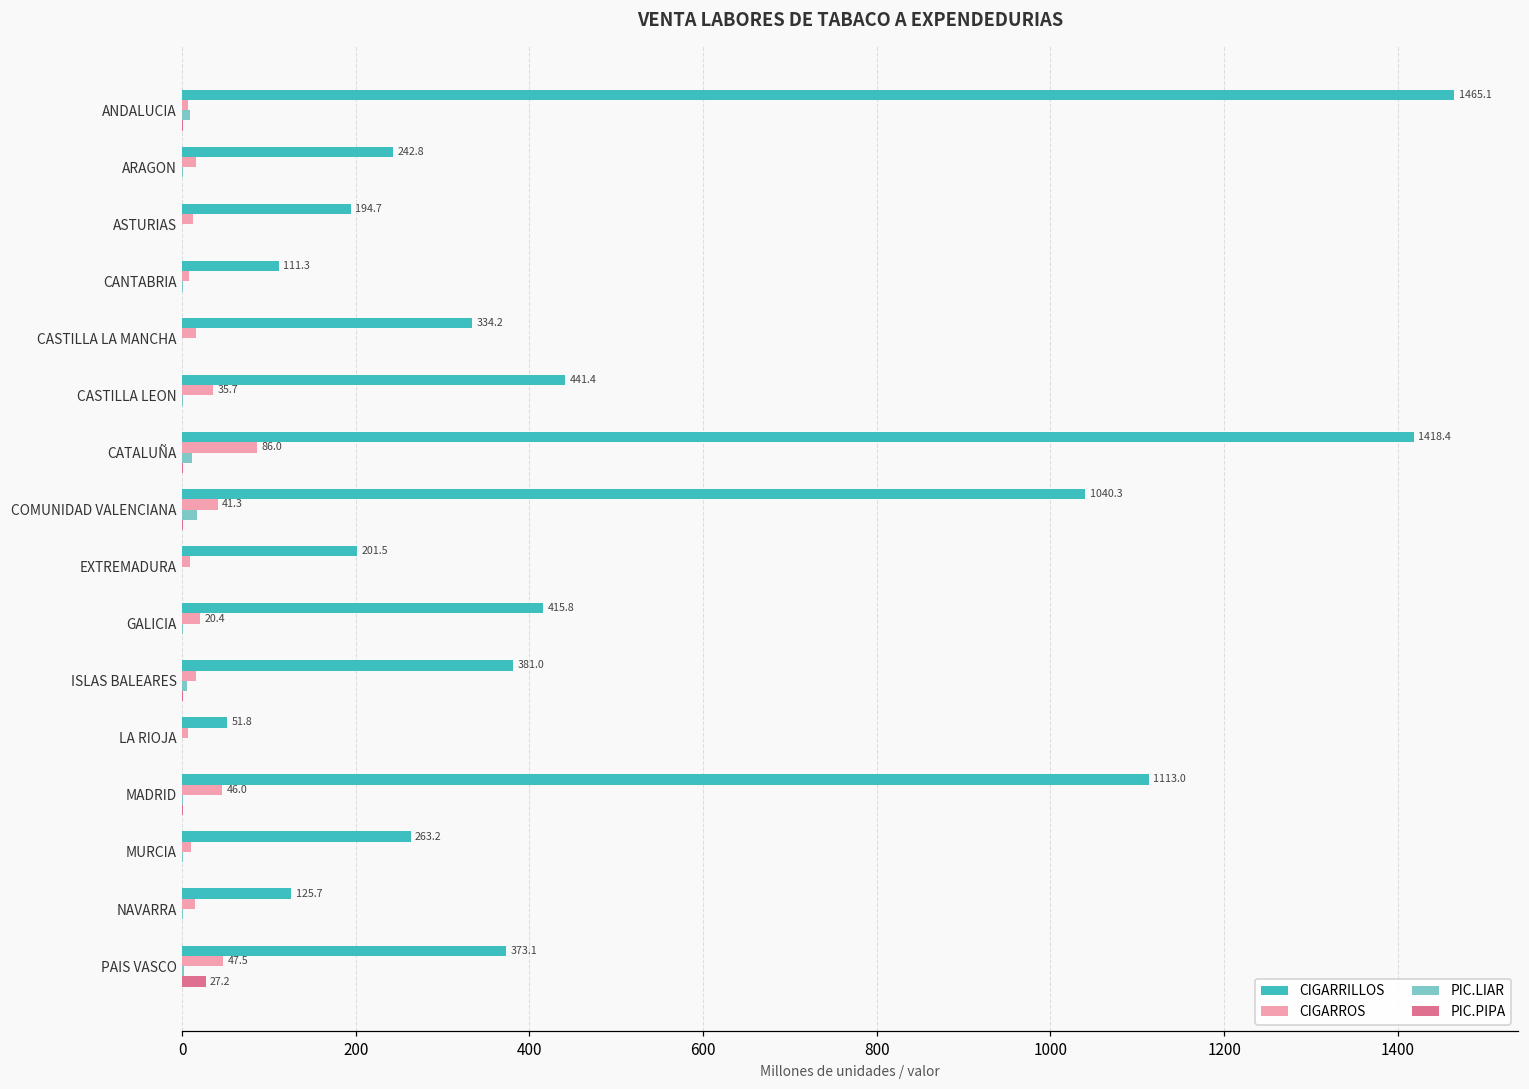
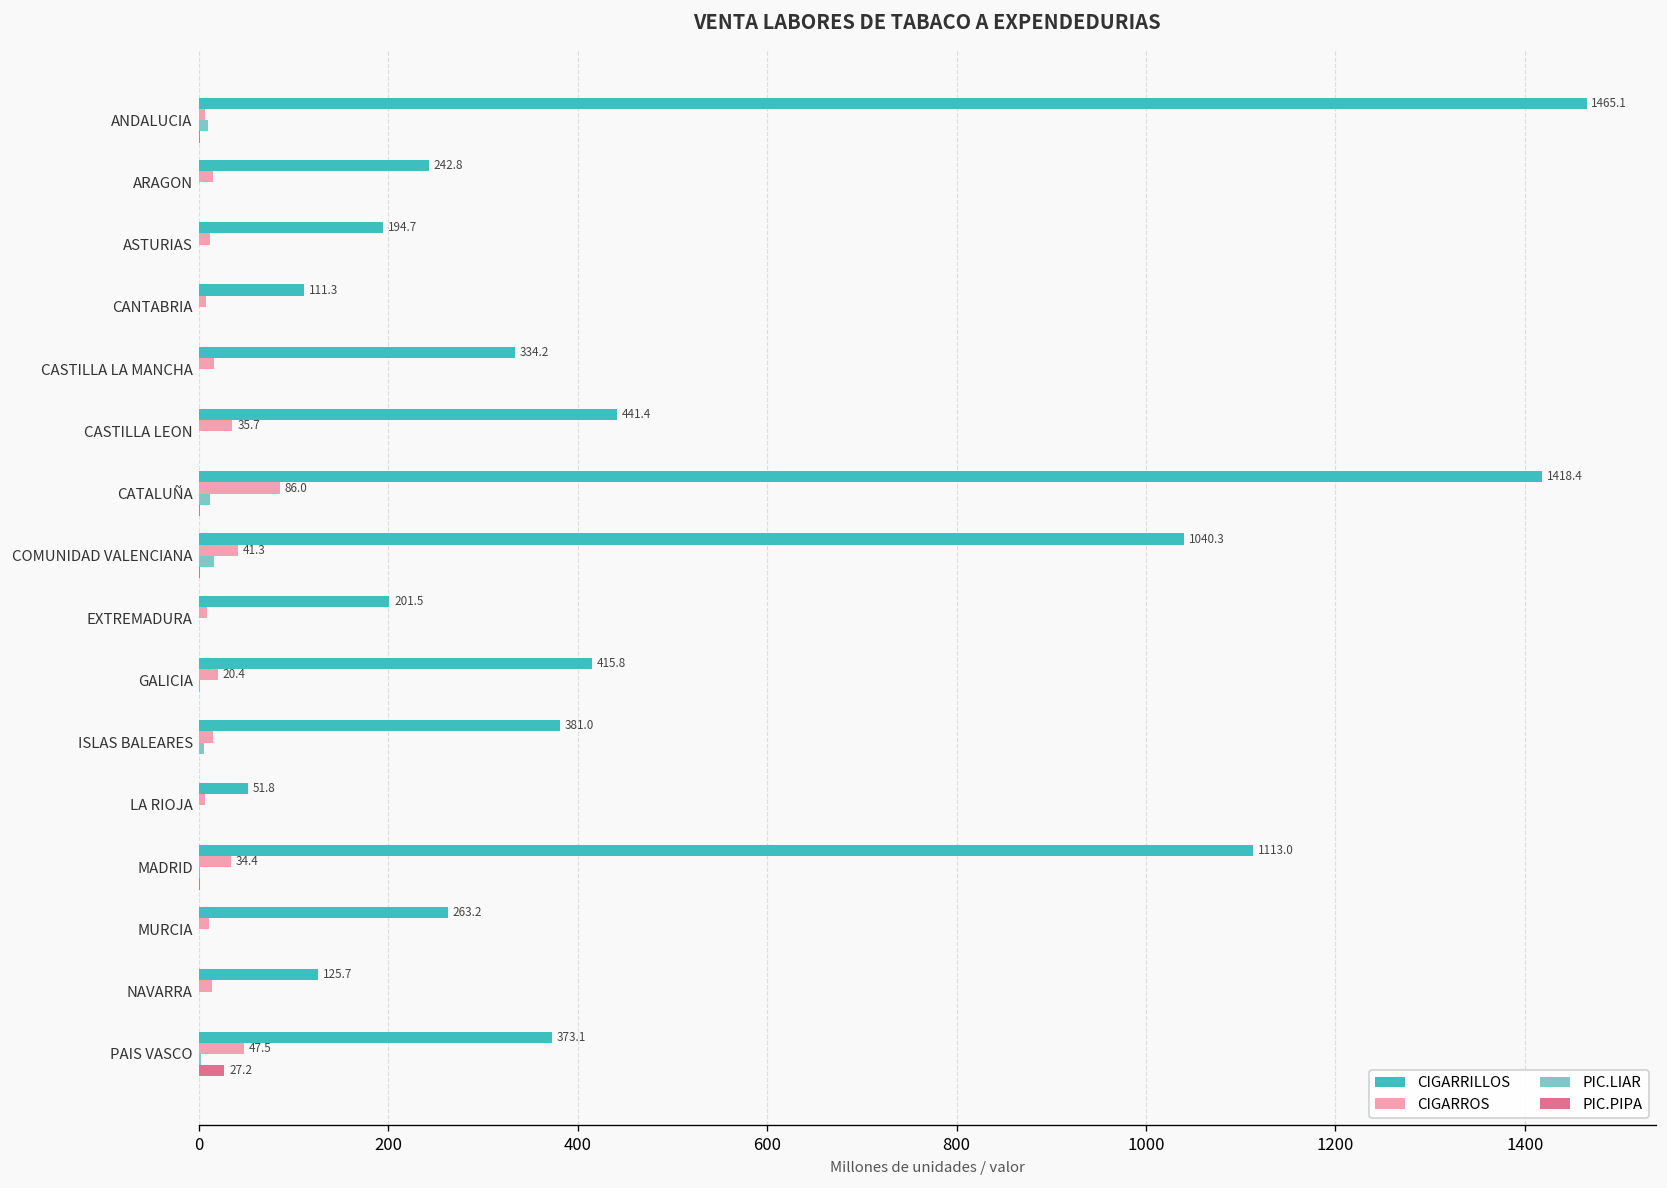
CIGARROS, MADRID: 46.0 -> 34.4
